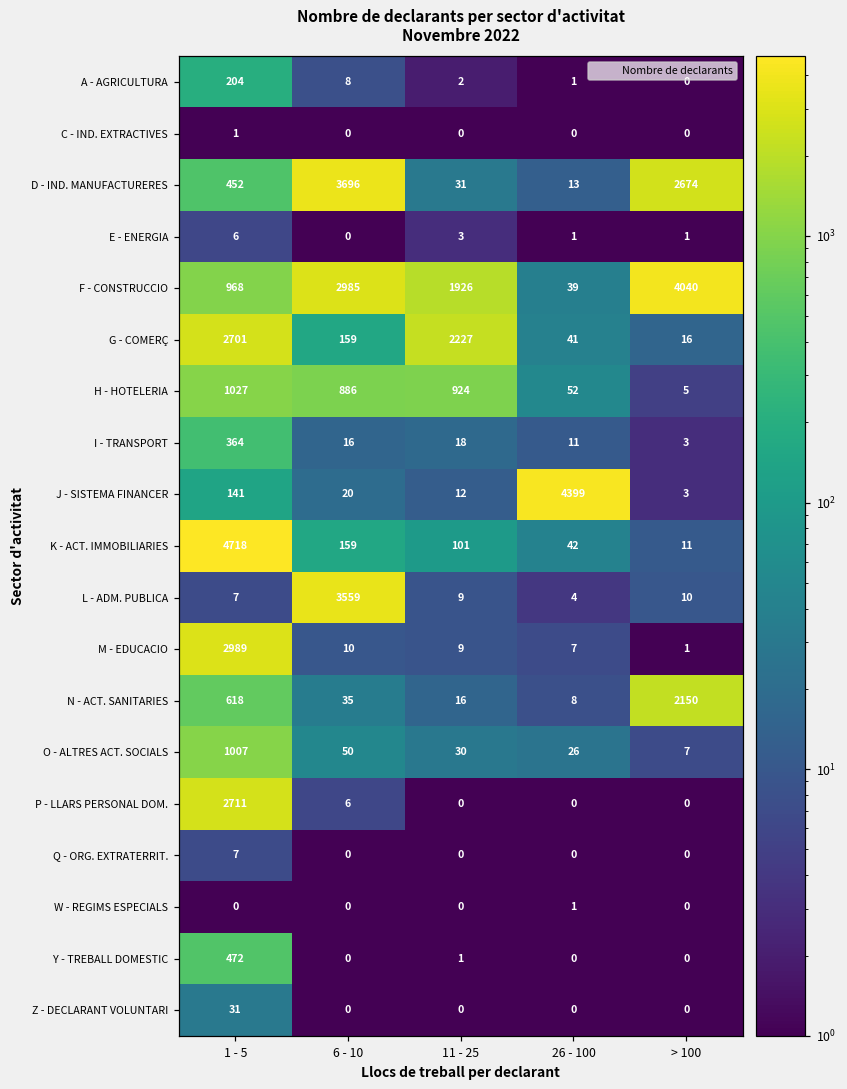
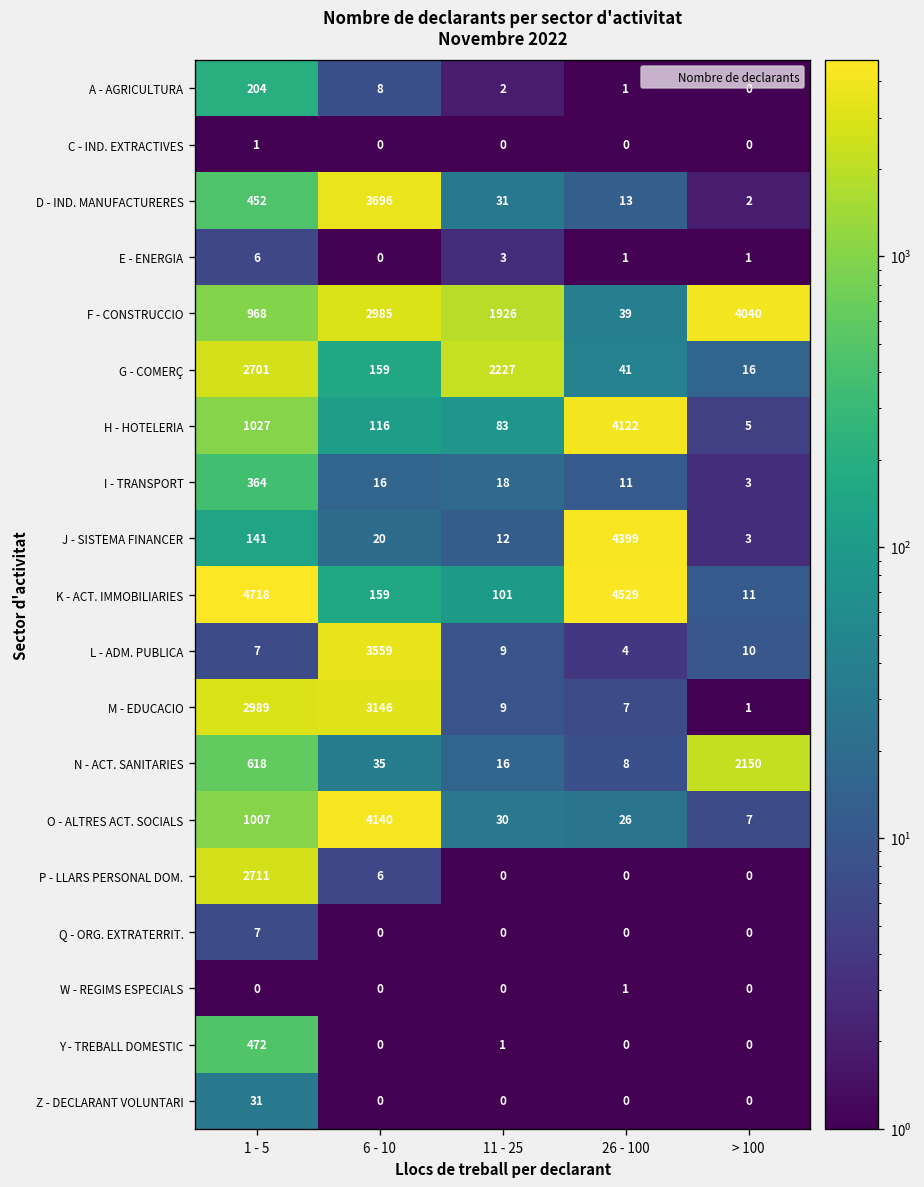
D - IND. MANUFACTURERES, > 100: 2674 -> 2
H - HOTELERIA, 6 - 10: 886 -> 116
H - HOTELERIA, 11 - 25: 924 -> 83
H - HOTELERIA, 26 - 100: 52 -> 4122
K - ACT. IMMOBILIARIES, 26 - 100: 42 -> 4529
M - EDUCACIO, 6 - 10: 10 -> 3146
O - ALTRES ACT. SOCIALS, 6 - 10: 50 -> 4140
